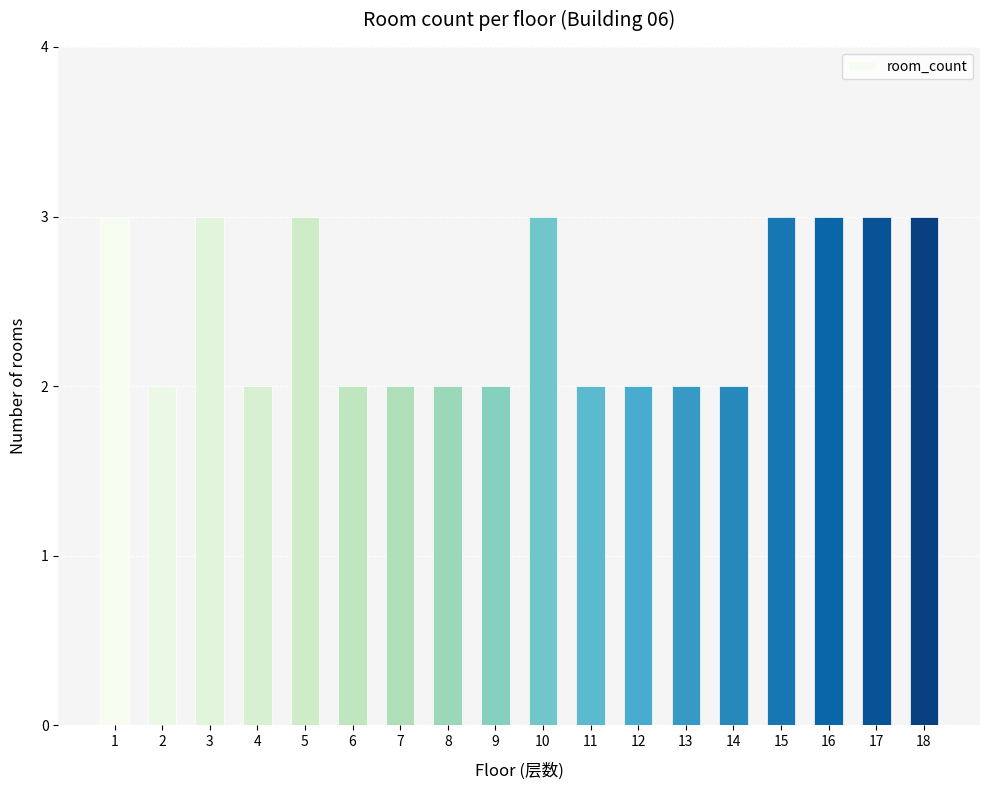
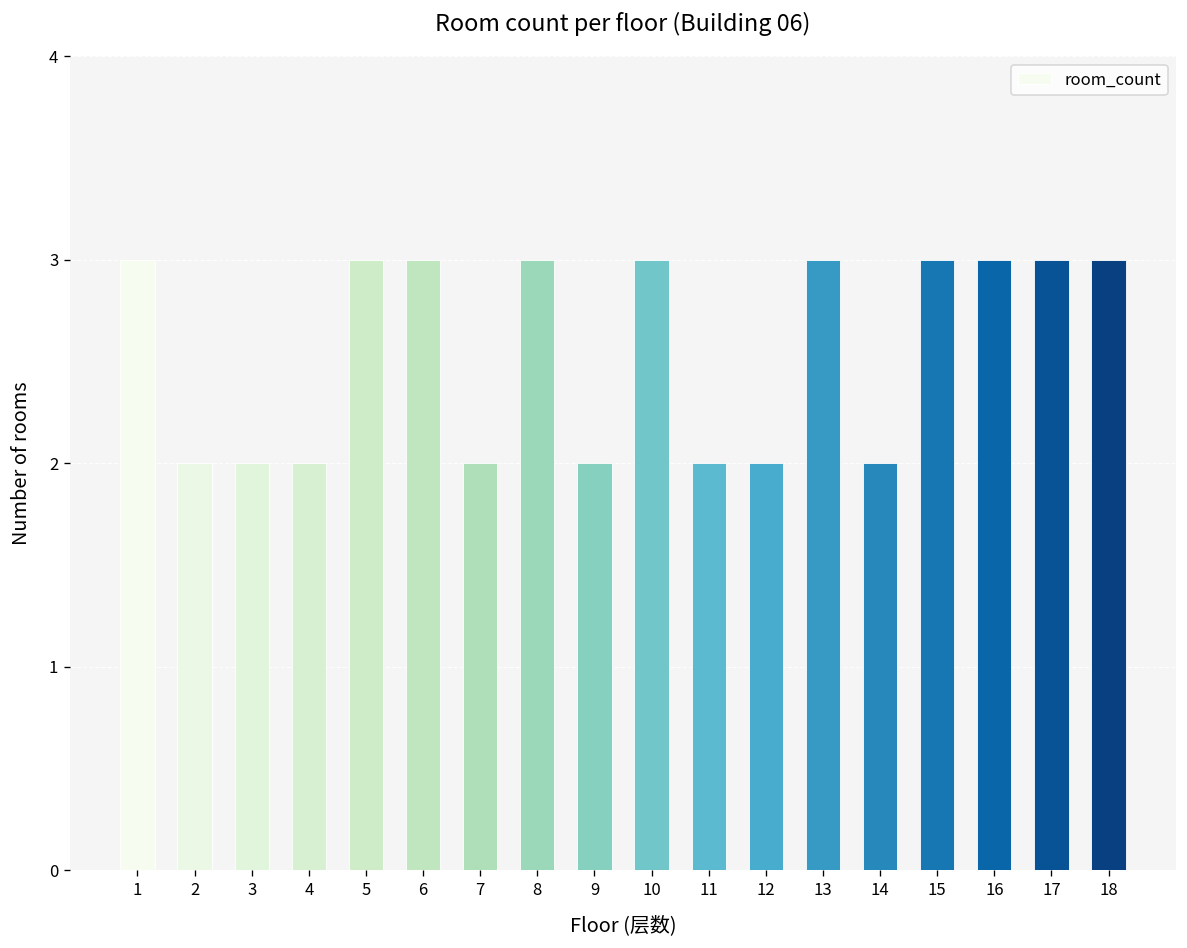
3: 3 -> 2
6: 2 -> 3
8: 2 -> 3
13: 2 -> 3
